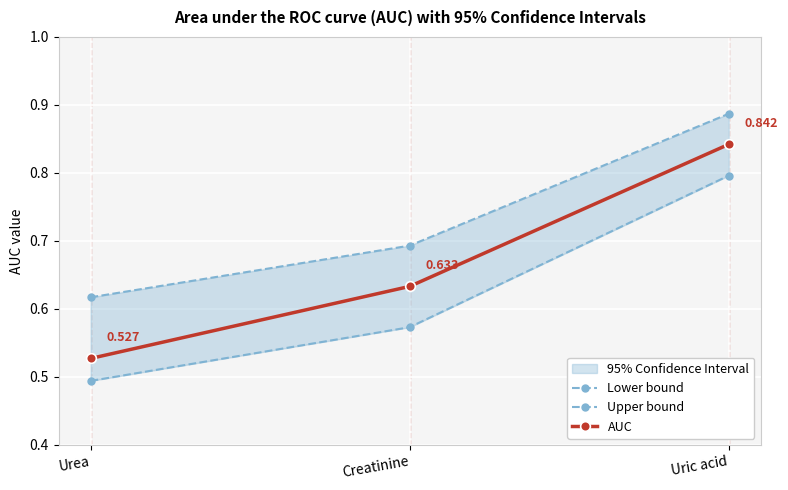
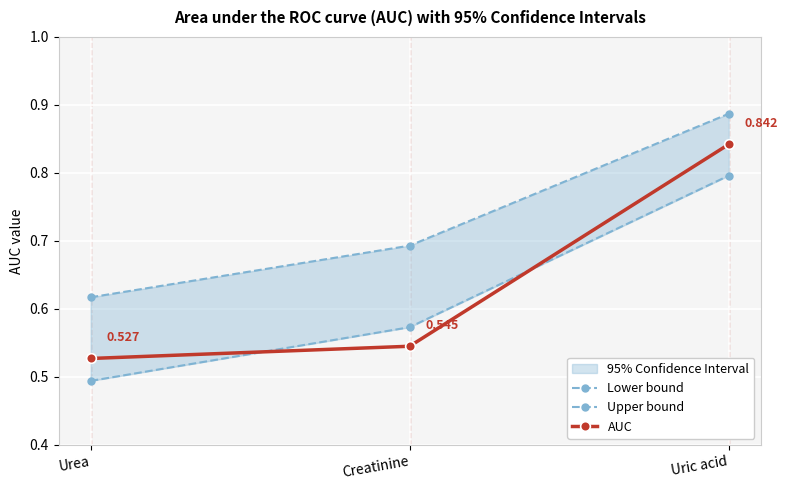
AUC, Creatinine: 0.633 -> 0.545
